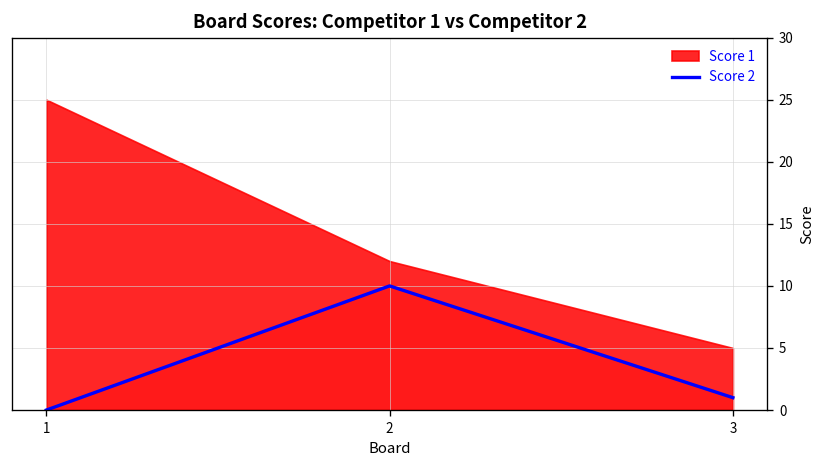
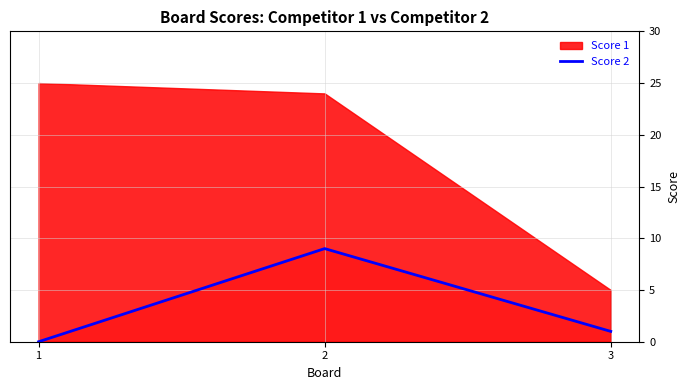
Score 2, 2: 10 -> 9
Score 1, 2: 12 -> 24
